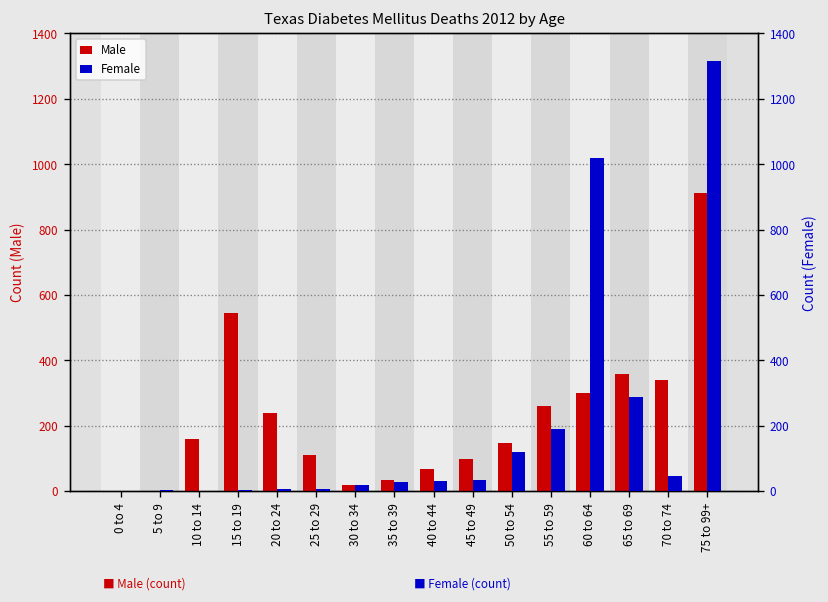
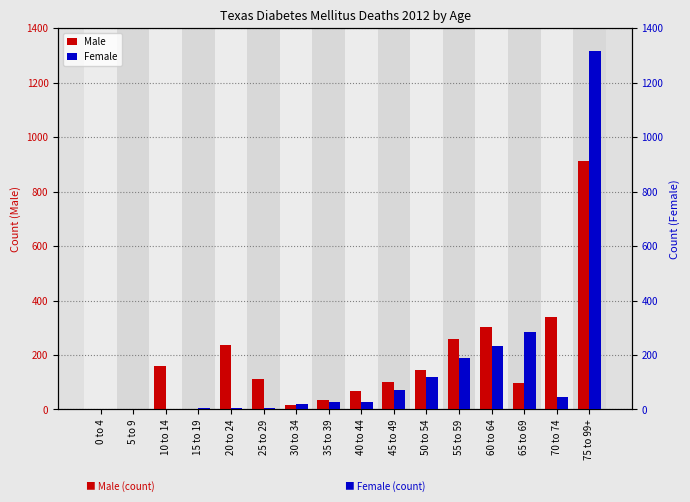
Male, 15 to 19: 540 -> 0
Male, 65 to 69: 360 -> 100
Female, 45 to 49: 30 -> 70
Female, 60 to 64: 1020 -> 230
